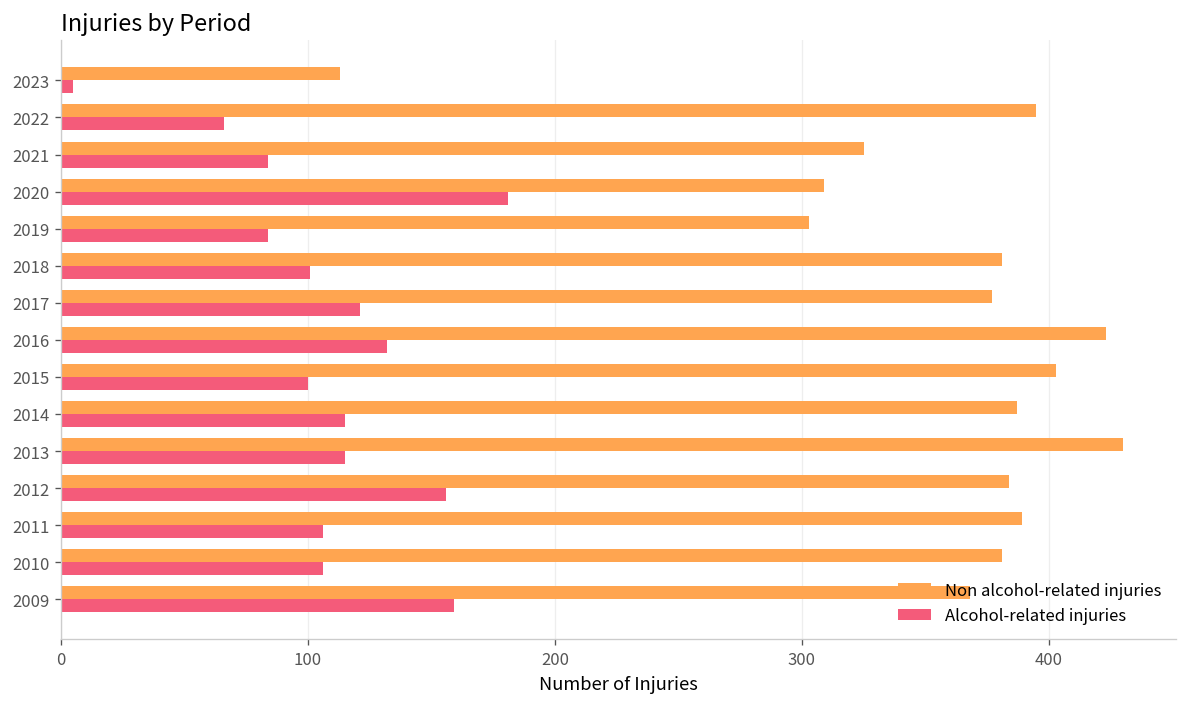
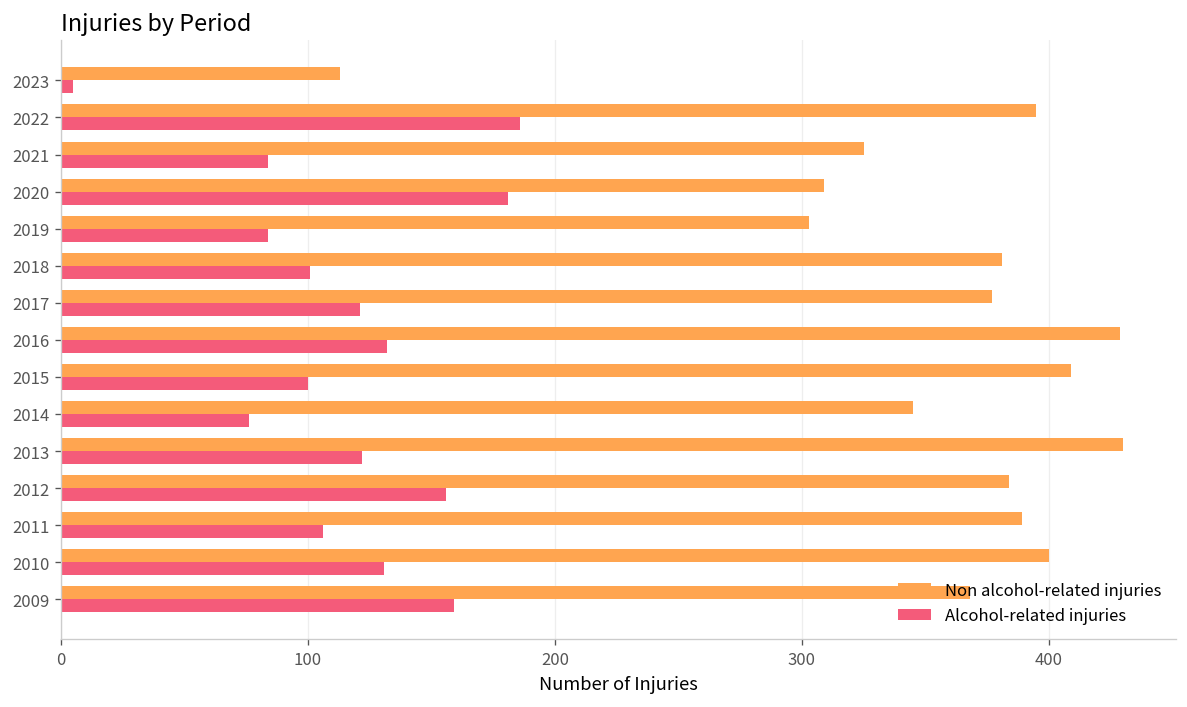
Alcohol-related injuries, 2022: 66 -> 186
Non alcohol-related injuries, 2016: 423 -> 429
Non alcohol-related injuries, 2015: 403 -> 409
Non alcohol-related injuries, 2014: 387 -> 345
Alcohol-related injuries, 2014: 115 -> 76
Alcohol-related injuries, 2013: 115 -> 122
Non alcohol-related injuries, 2010: 381 -> 400
Alcohol-related injuries, 2010: 106 -> 131
